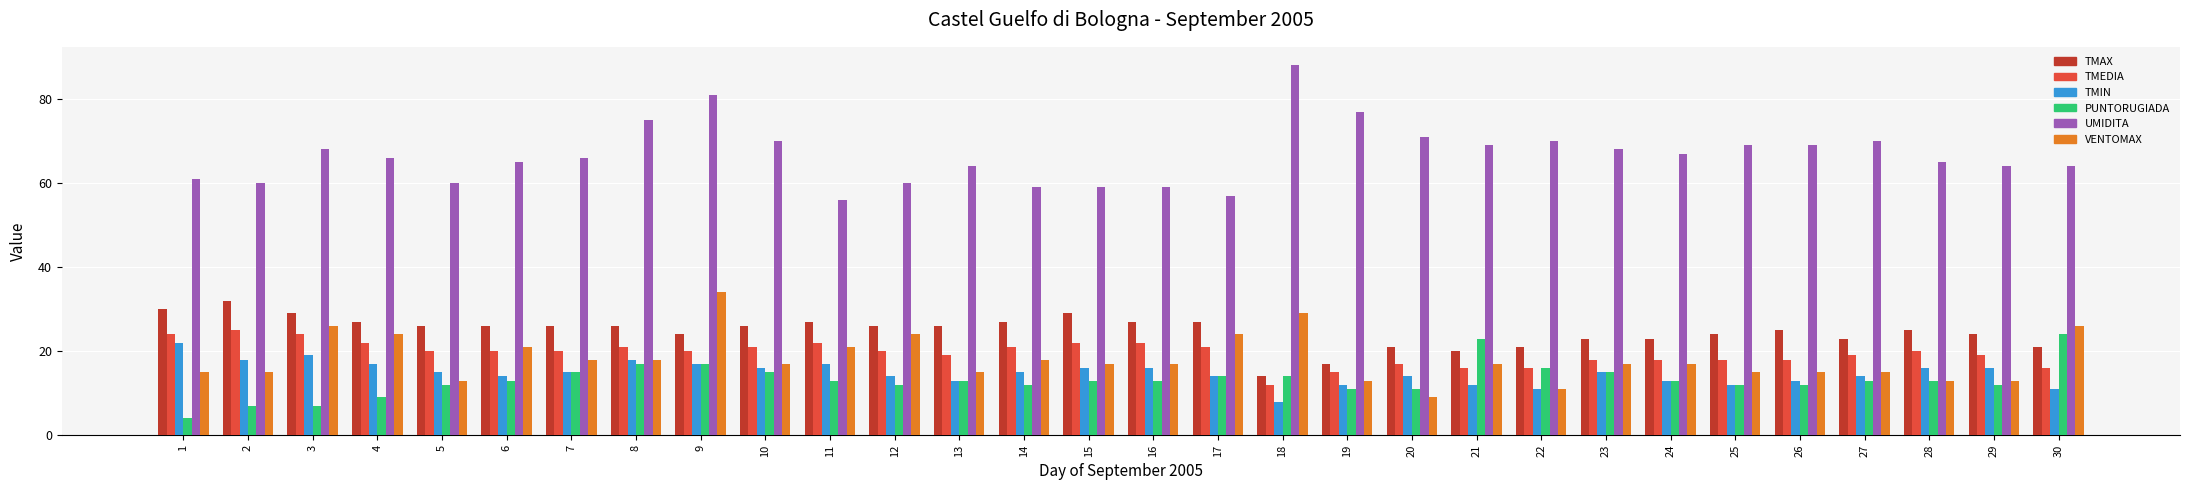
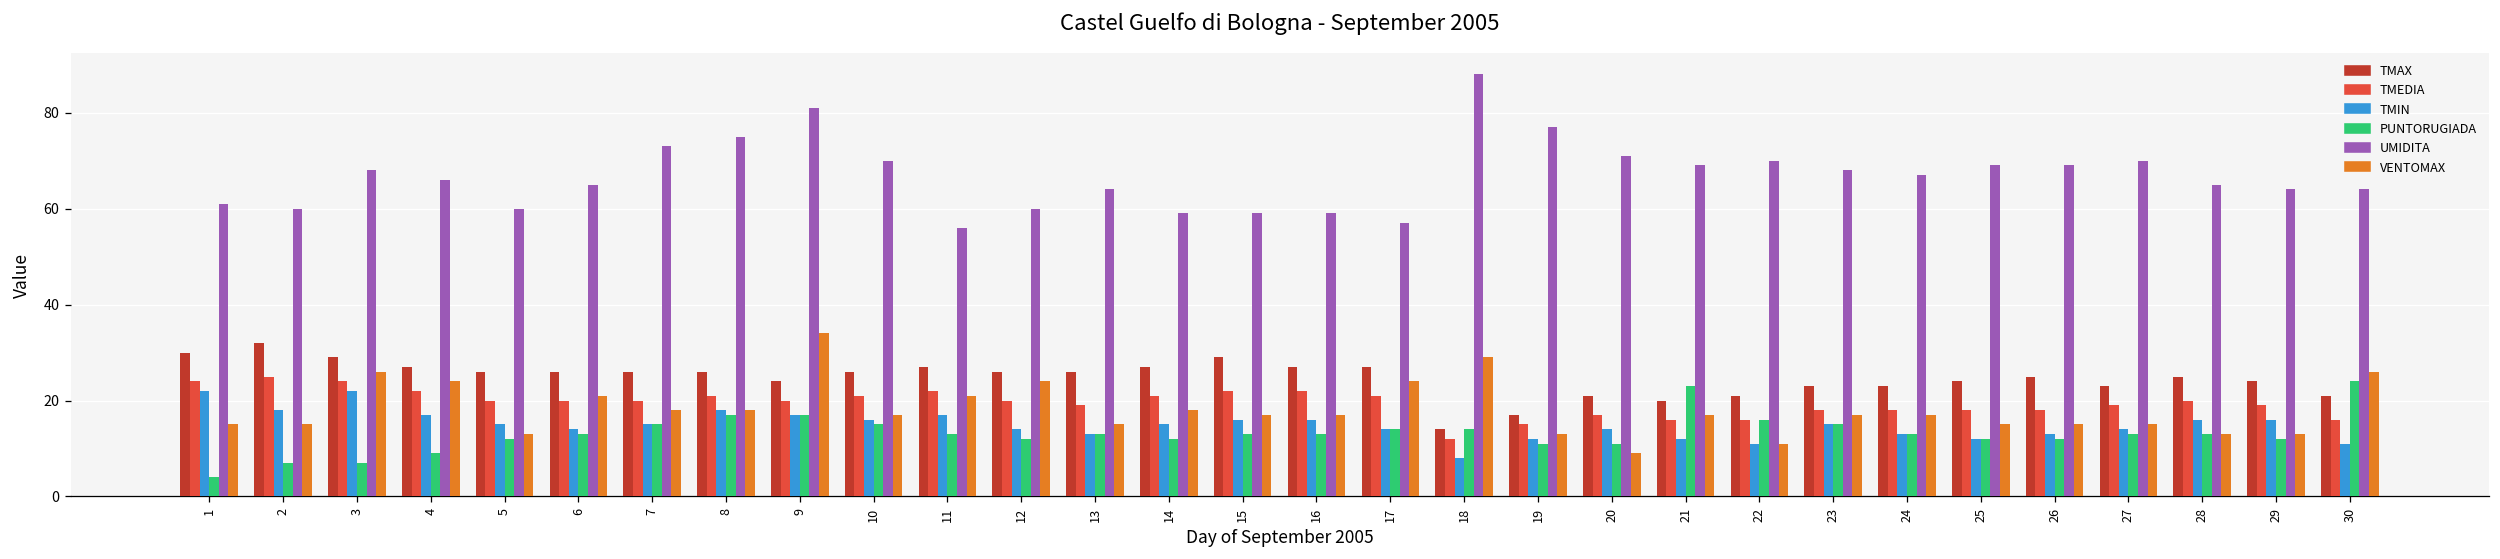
TMIN, 3: 19 -> 22
UMIDITA, 7: 66 -> 73
